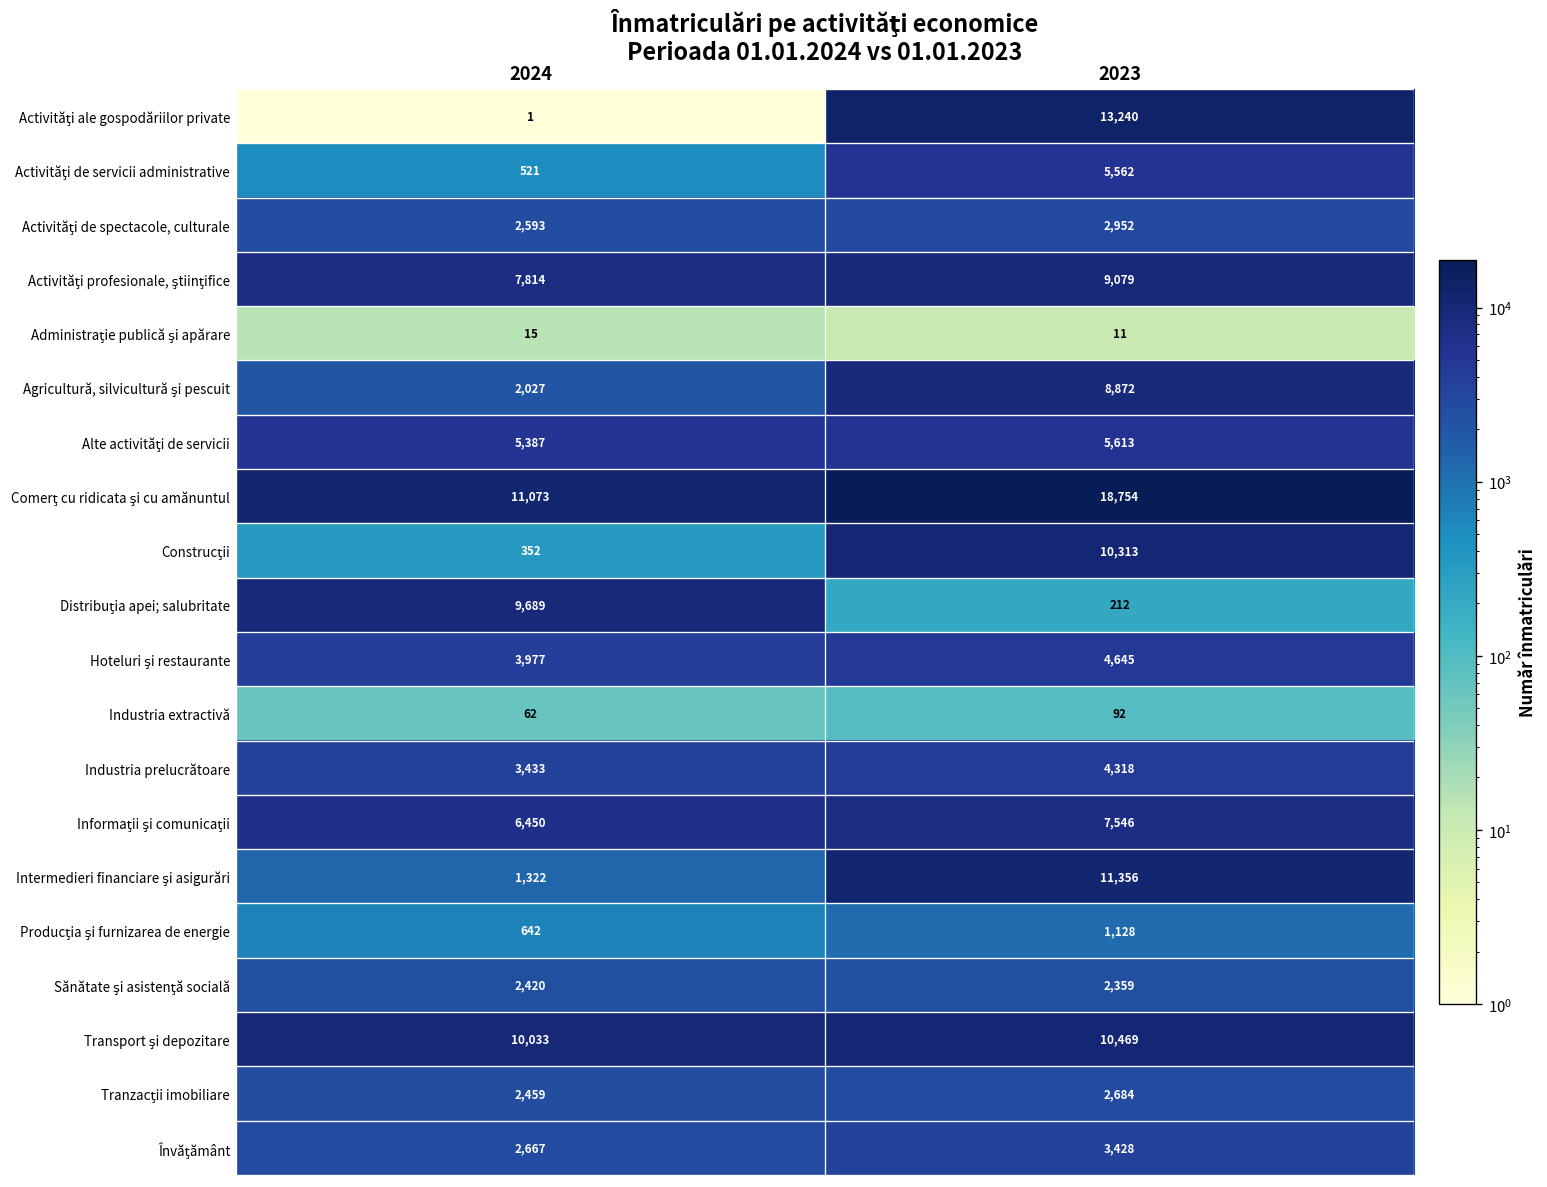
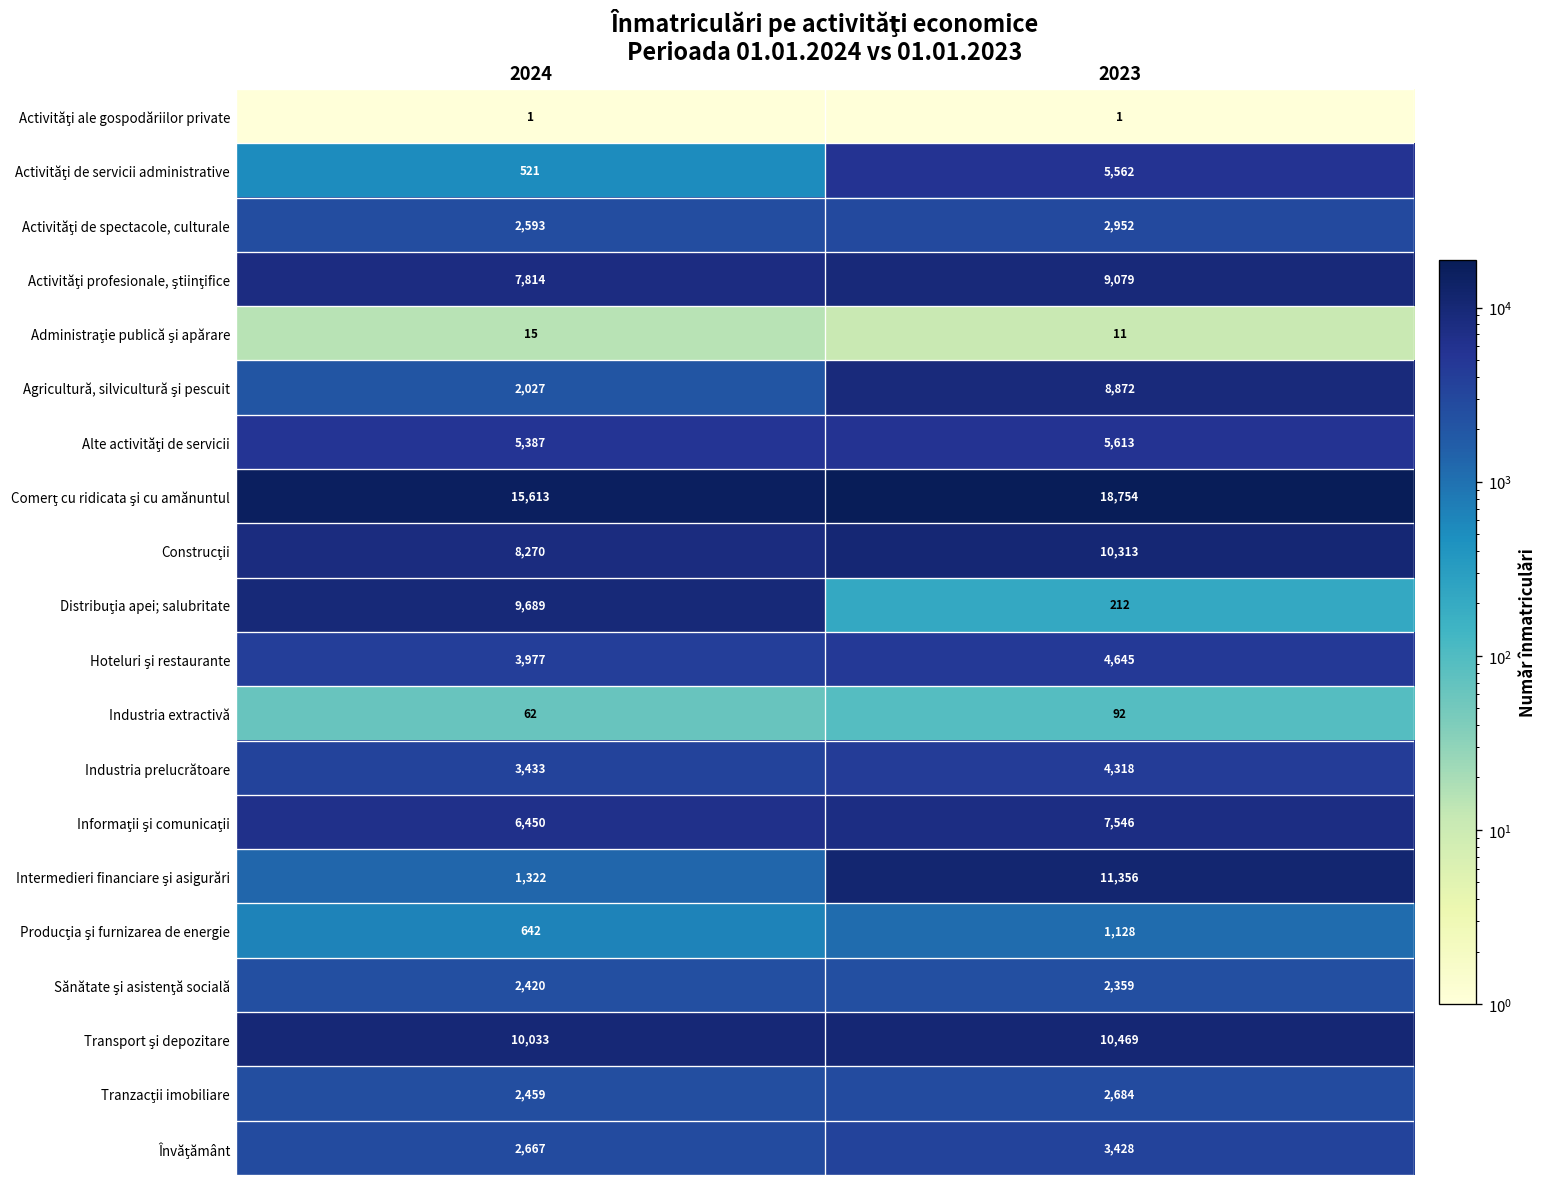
Activităţi ale gospodăriilor private, 2023: 13,240 -> 1
Comerţ cu ridicata şi cu amănuntul, 2024: 11,073 -> 15,613
Construcţii, 2024: 352 -> 8,270
